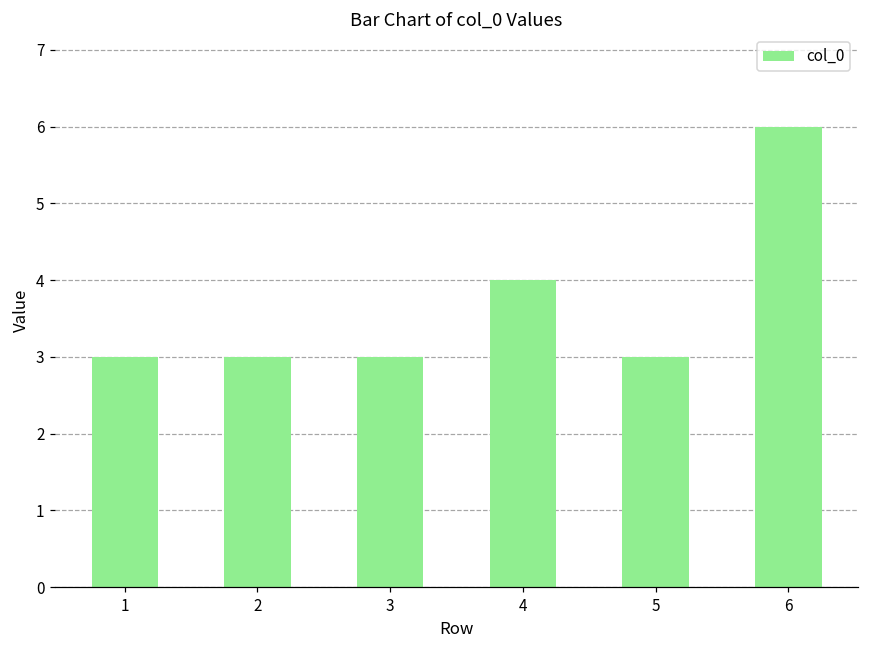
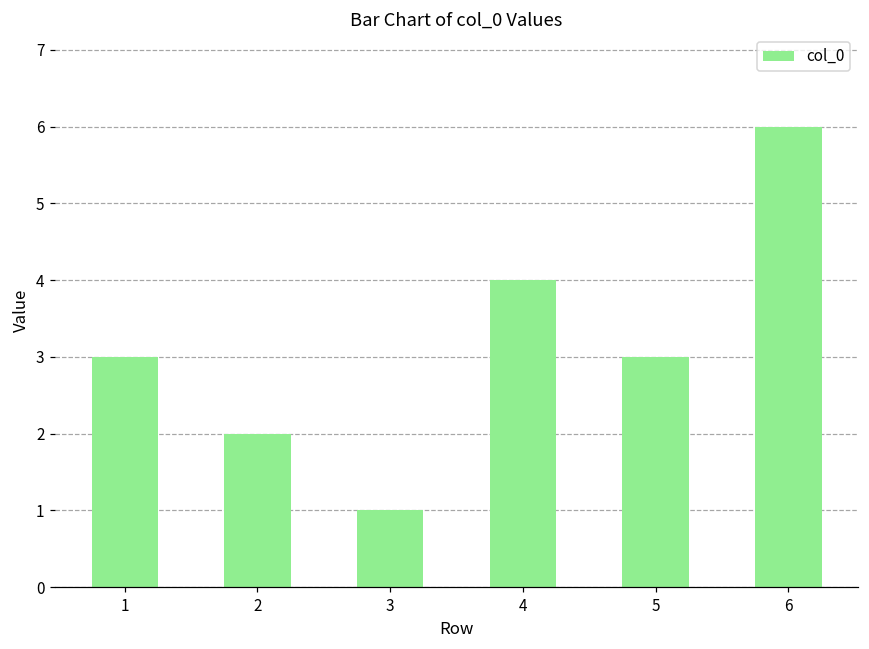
2: 3 -> 2
3: 3 -> 1
